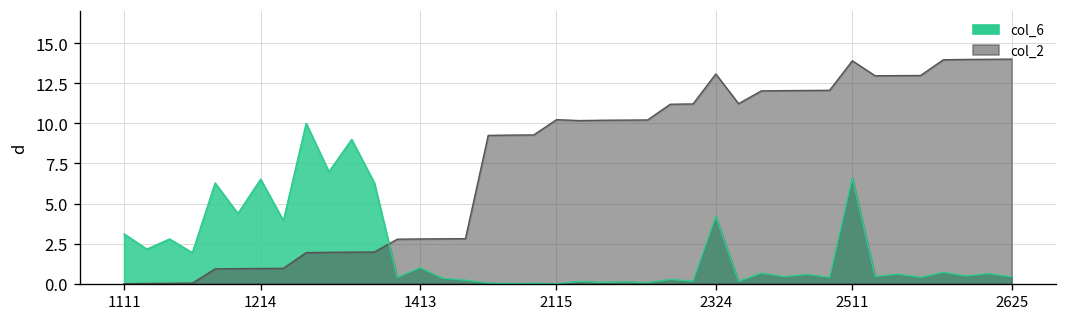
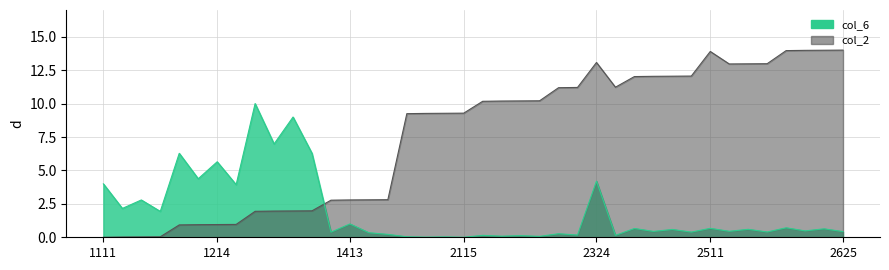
col_6, 1111: 3.1 -> 4.0
col_6, 1214: 6.5 -> 5.6
col_2, 2115: 10.2 -> 9.3
col_6, 2511: 6.6 -> 0.7
